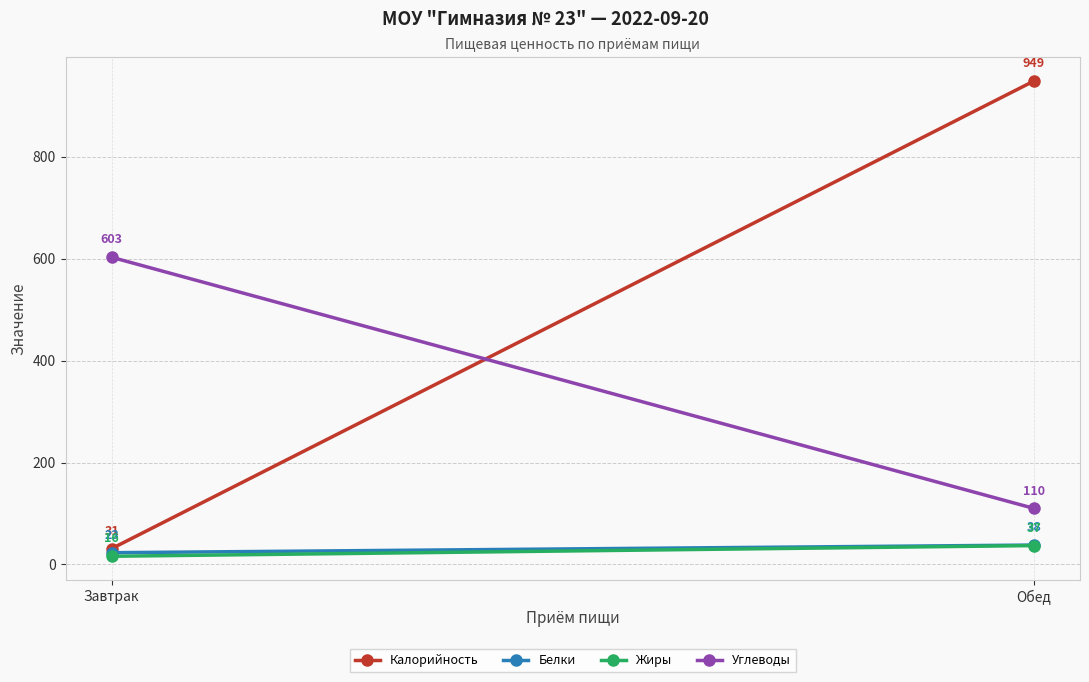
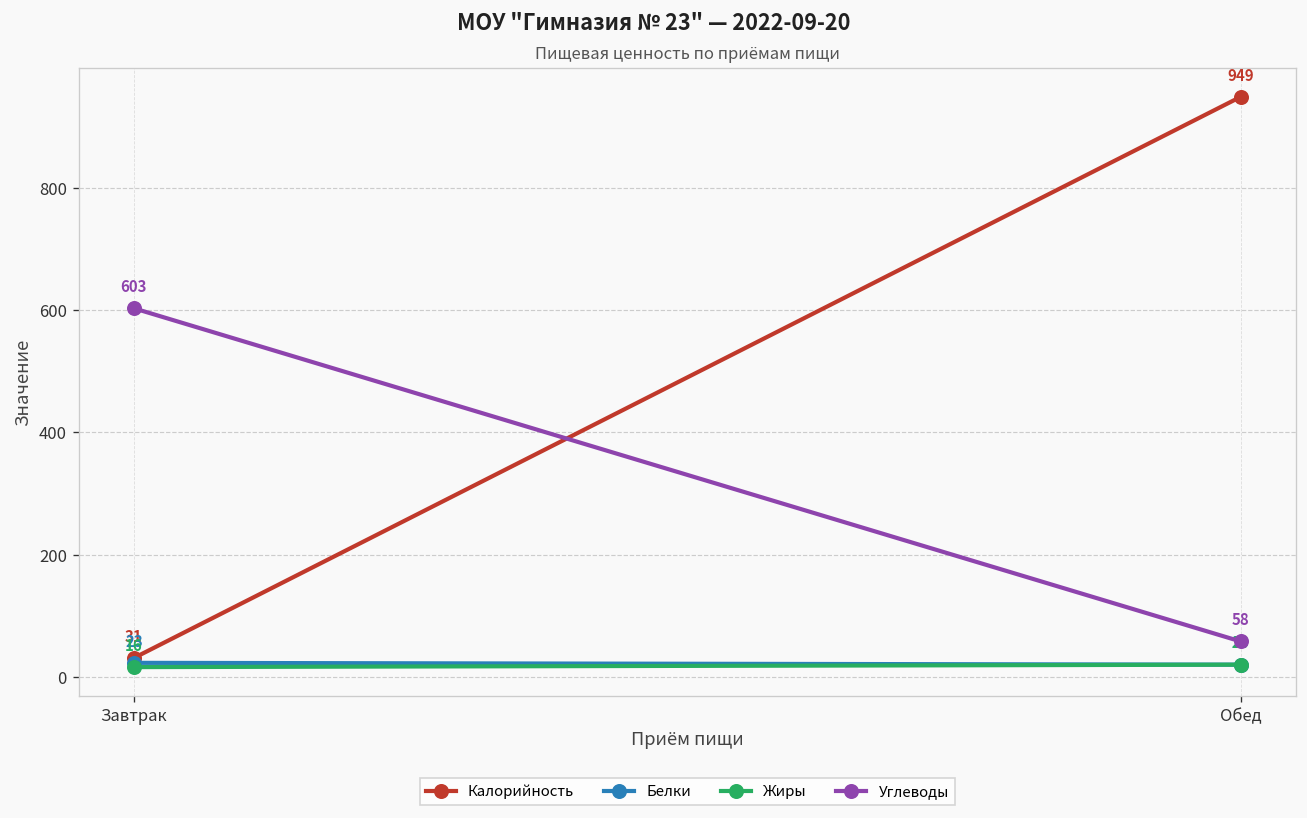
Белки, Обед: 38 -> 20
Жиры, Обед: 37 -> 20
Углеводы, Обед: 110 -> 58
